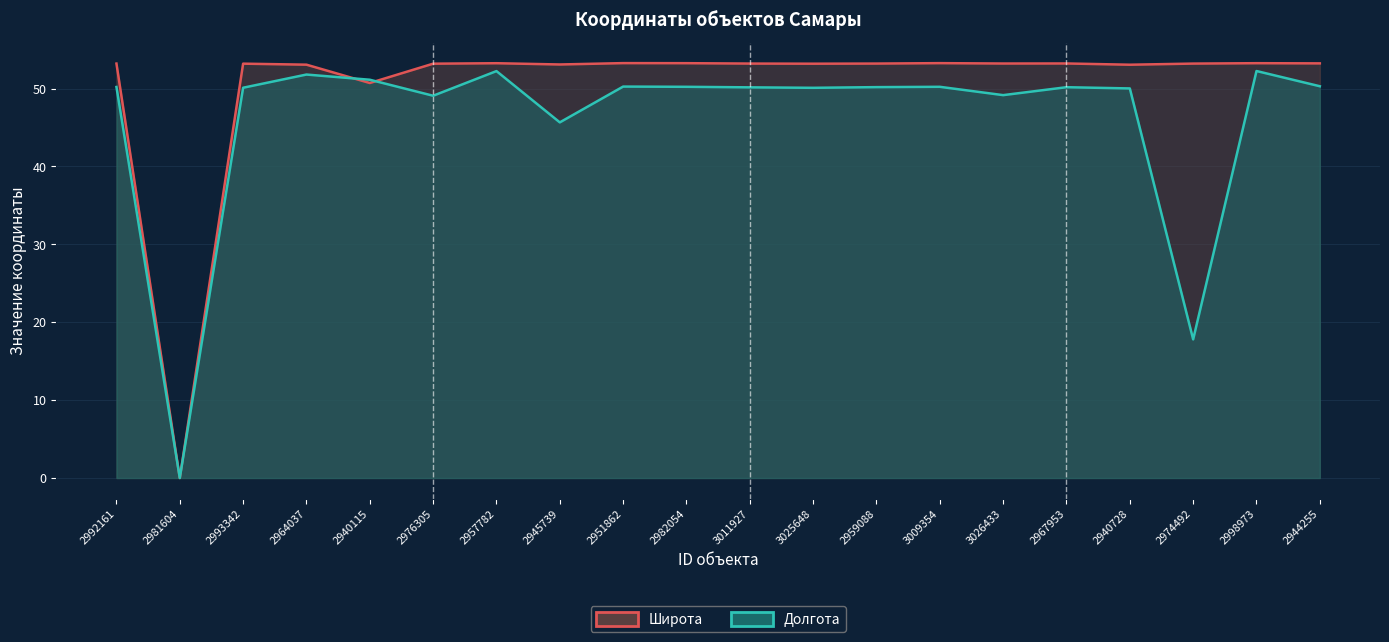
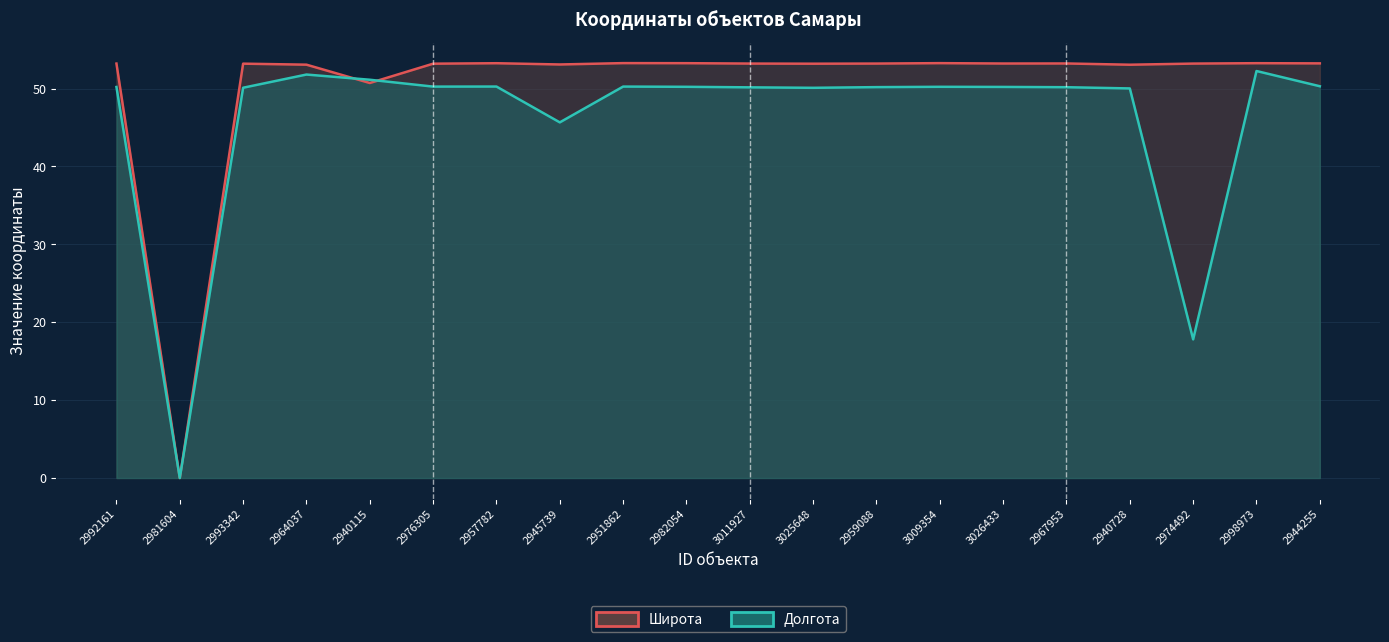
Долгота, 2976305: 49 -> 50
Долгота, 2957782: 52 -> 50
Долгота, 3026433: 49 -> 50
